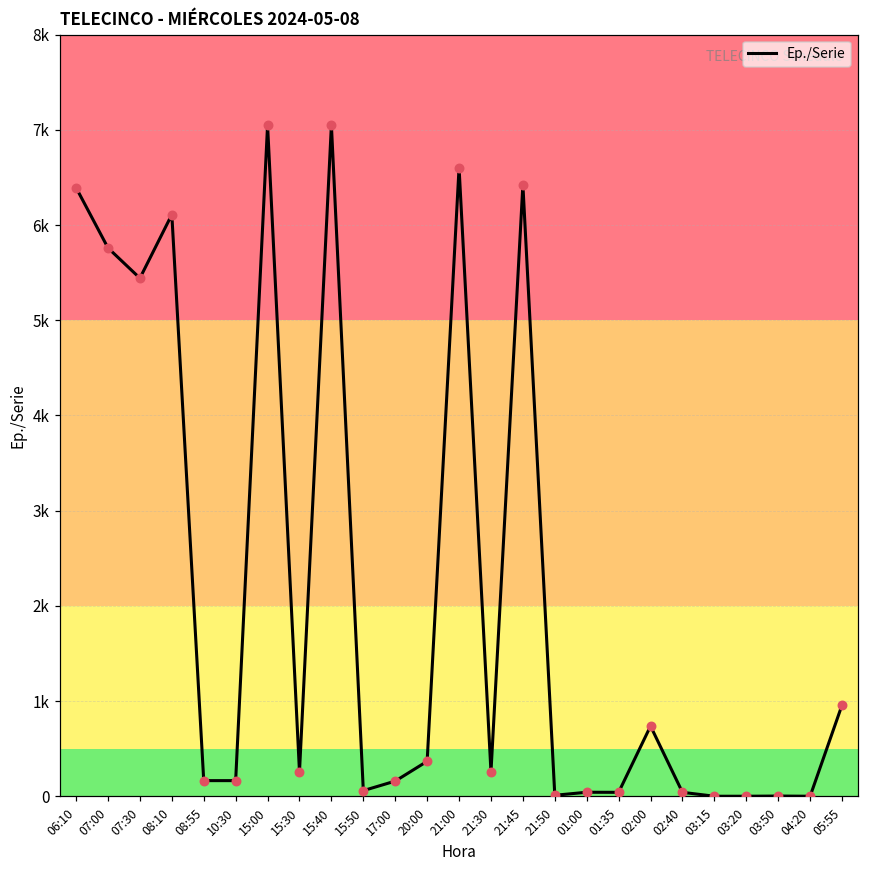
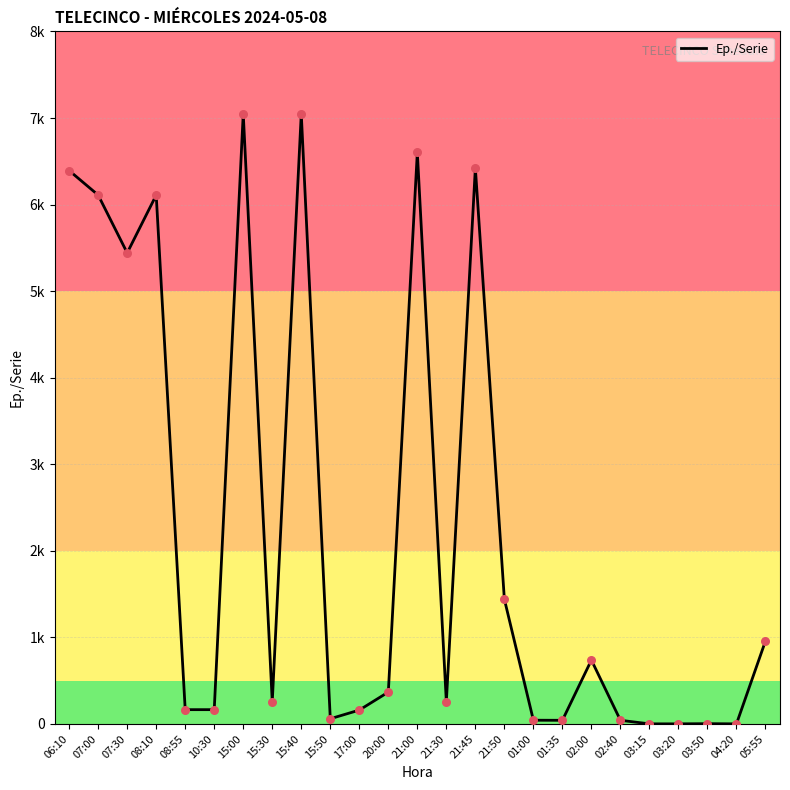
07:00: 5800 -> 6100
21:50: 0 -> 1400
